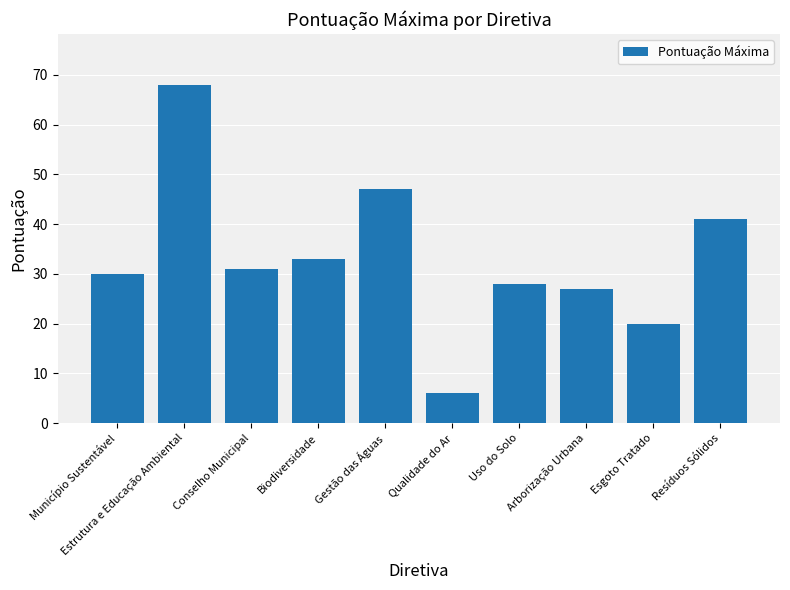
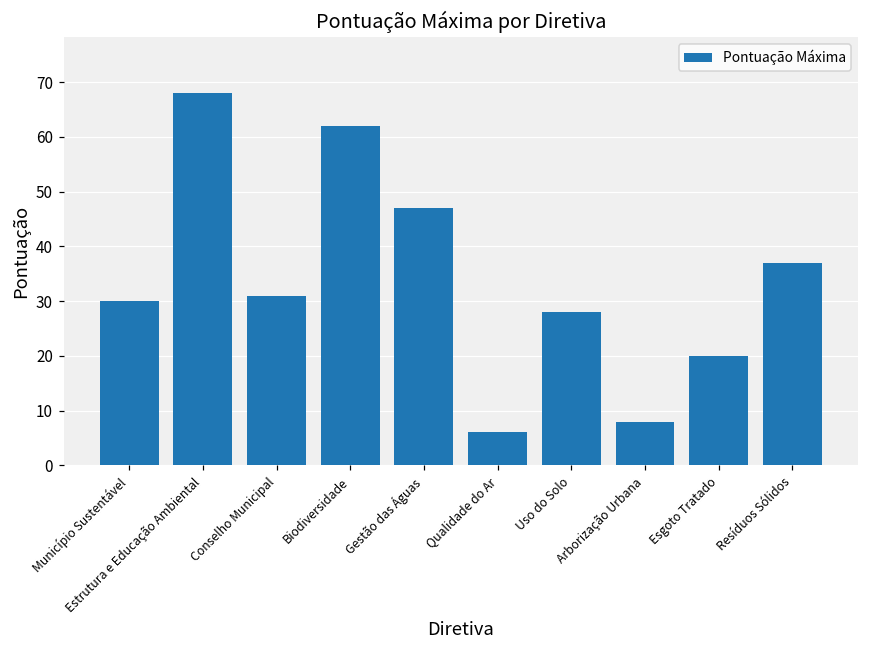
Biodiversidade: 33 -> 62
Arborização Urbana: 27 -> 8
Resíduos Sólidos: 41 -> 37
